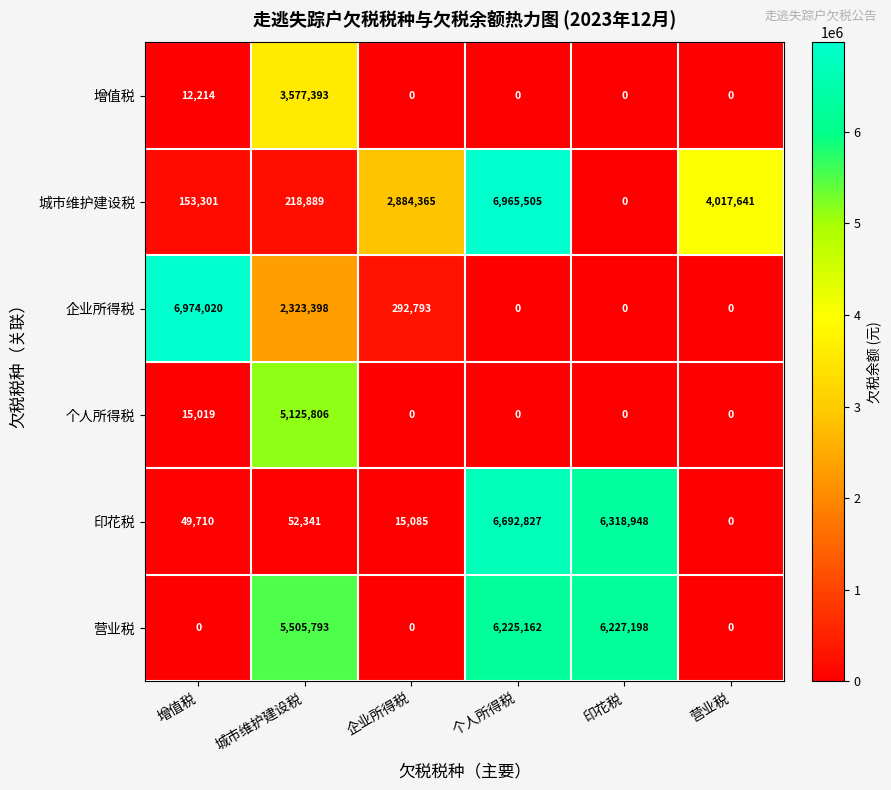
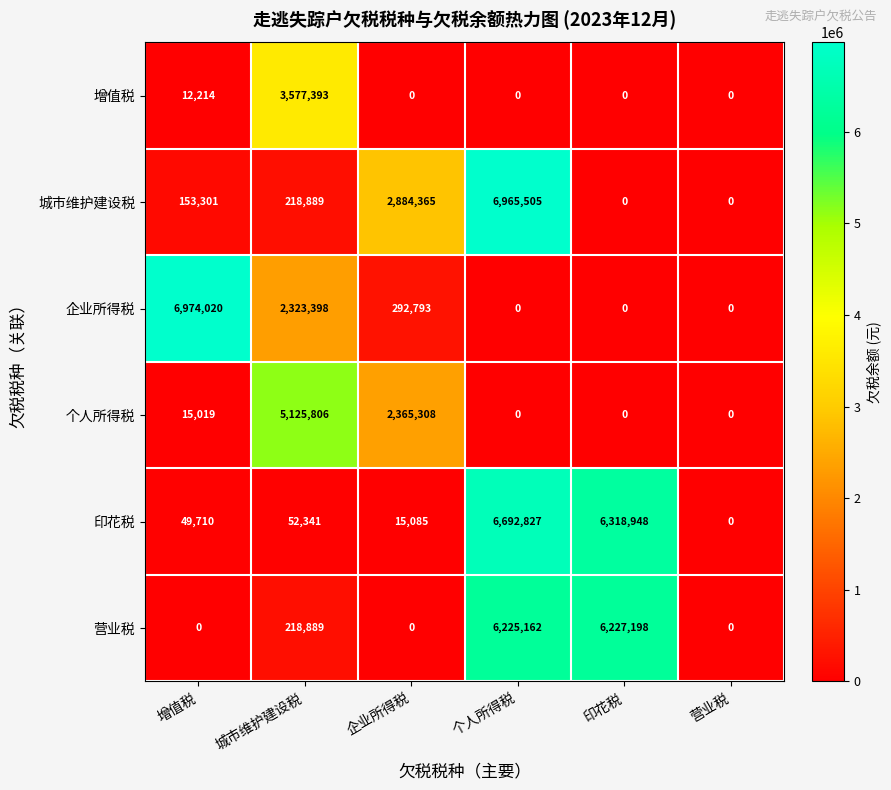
城市维护建设税, 营业税: 4,017,641 -> 0
个人所得税, 企业所得税: 0 -> 2,365,308
营业税, 城市维护建设税: 5,505,793 -> 218,889
